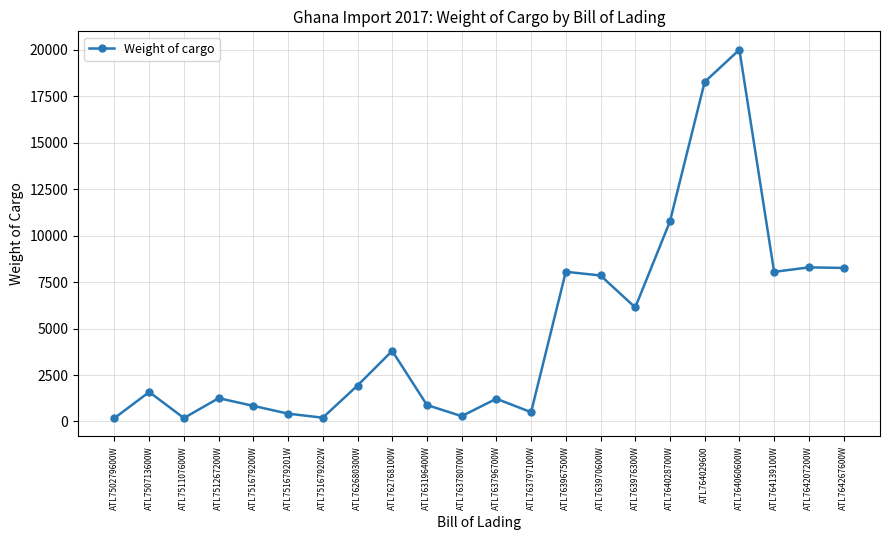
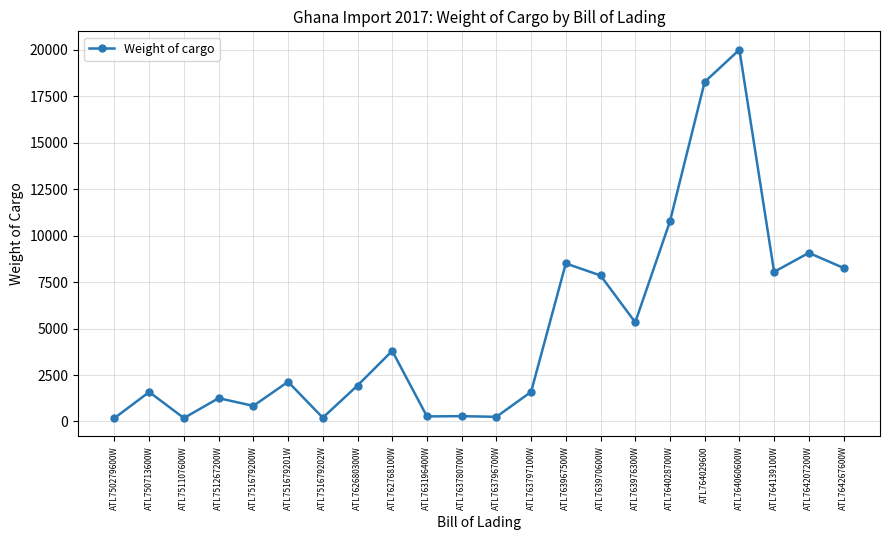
ATL751679201W: 400 -> 2100
ATL763196400W: 900 -> 300
ATL763796700W: 1200 -> 300
ATL763797100W: 500 -> 1600
ATL763967500W: 8100 -> 8500
ATL763976300W: 6100 -> 5300
ATL764207200W: 8300 -> 9100
